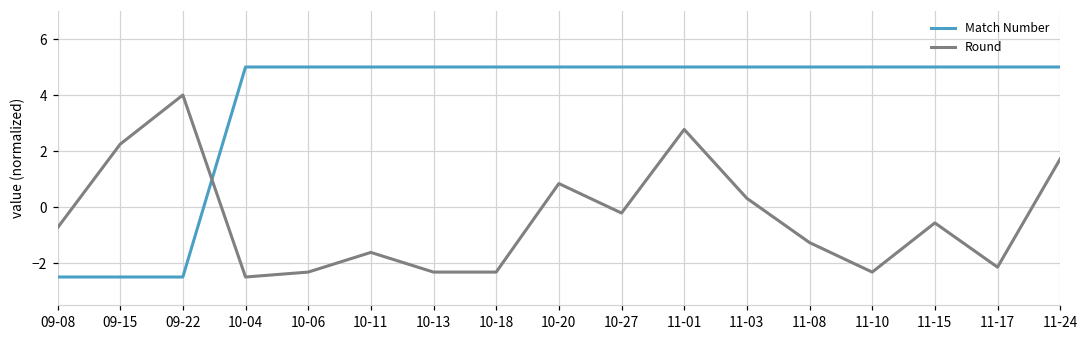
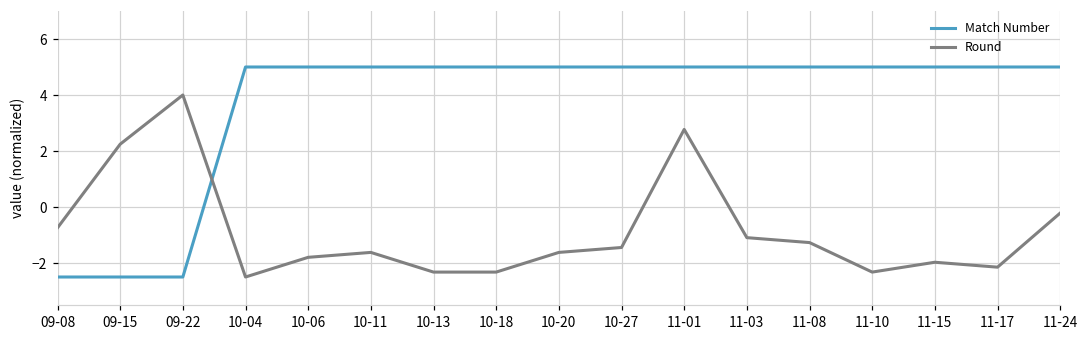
Round, 10-06: -2.3 -> -1.8
Round, 10-20: 0.8 -> -1.6
Round, 10-27: -0.2 -> -1.4
Round, 11-03: 0.3 -> -1.1
Round, 11-15: -0.6 -> -2.0
Round, 11-24: 1.7 -> -0.2
